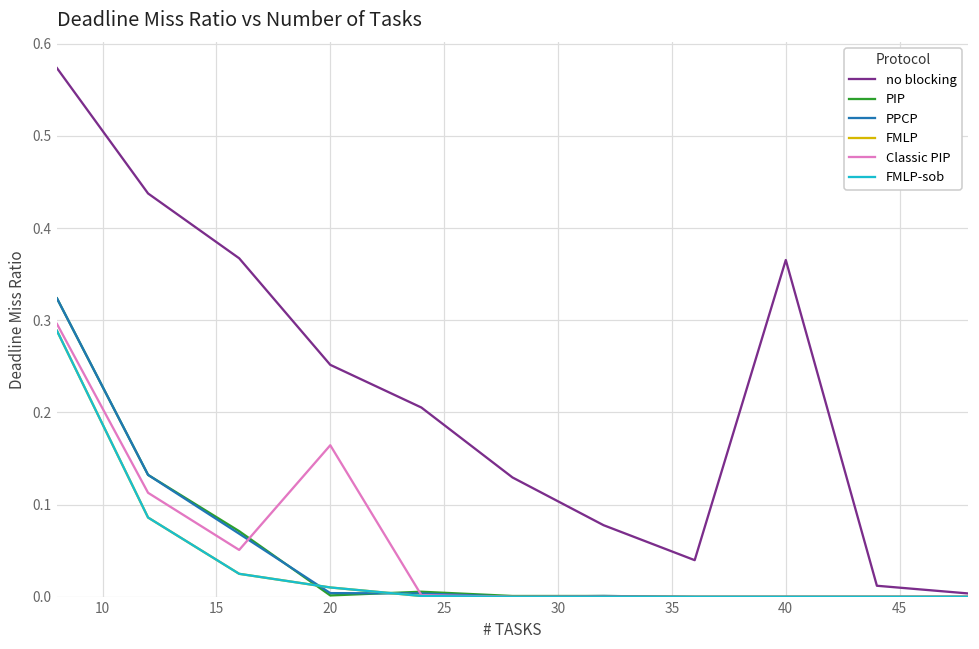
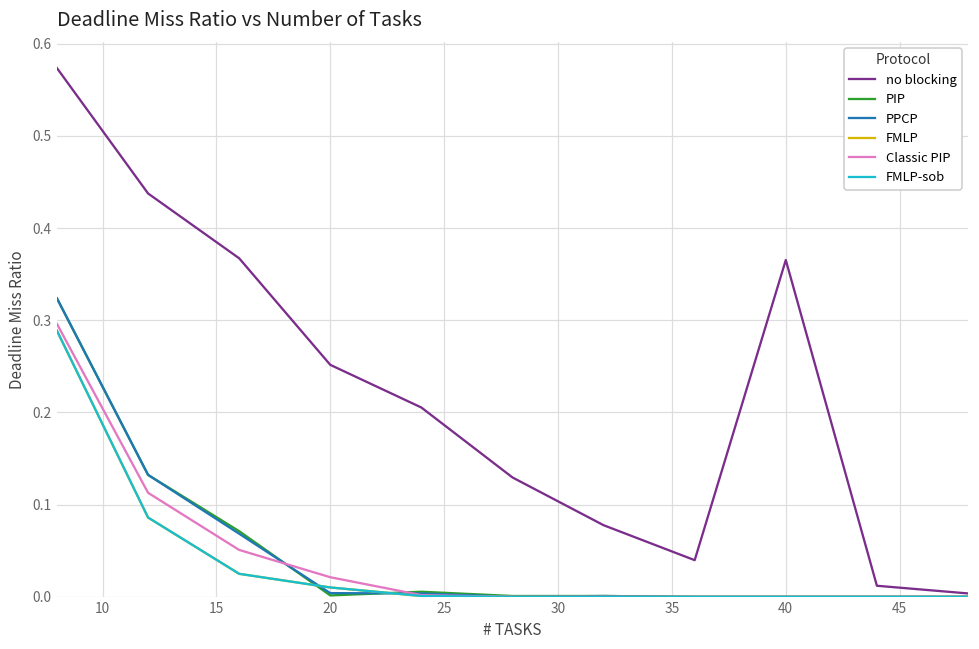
Classic PIP, 20: 0.16 -> 0.02
